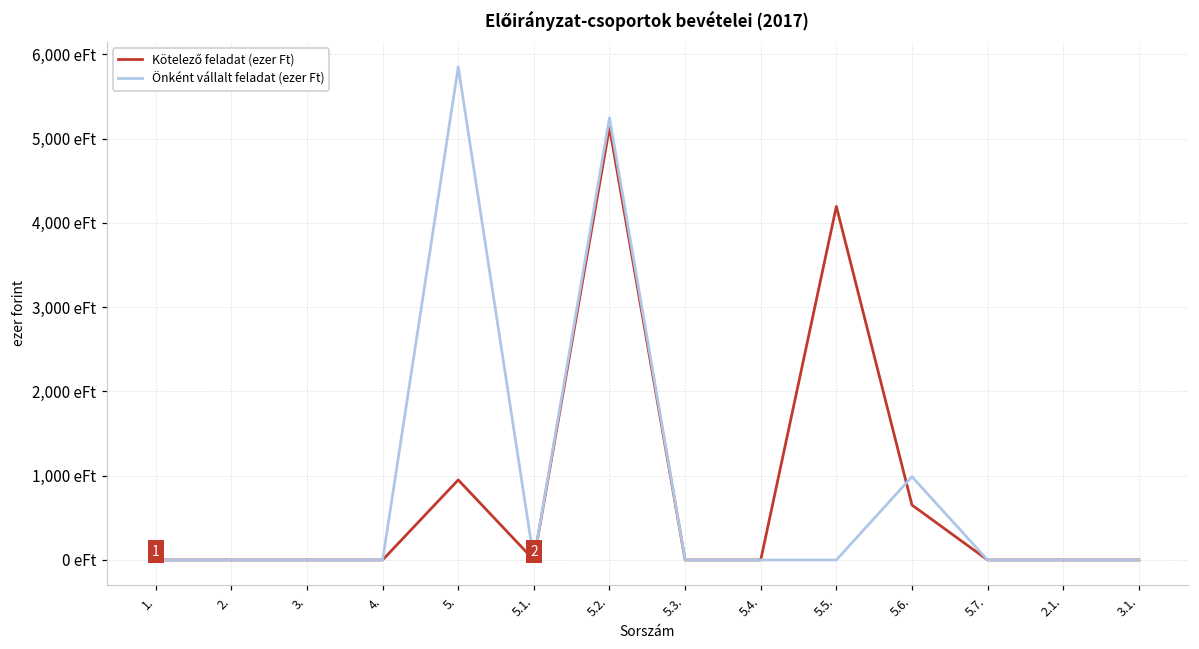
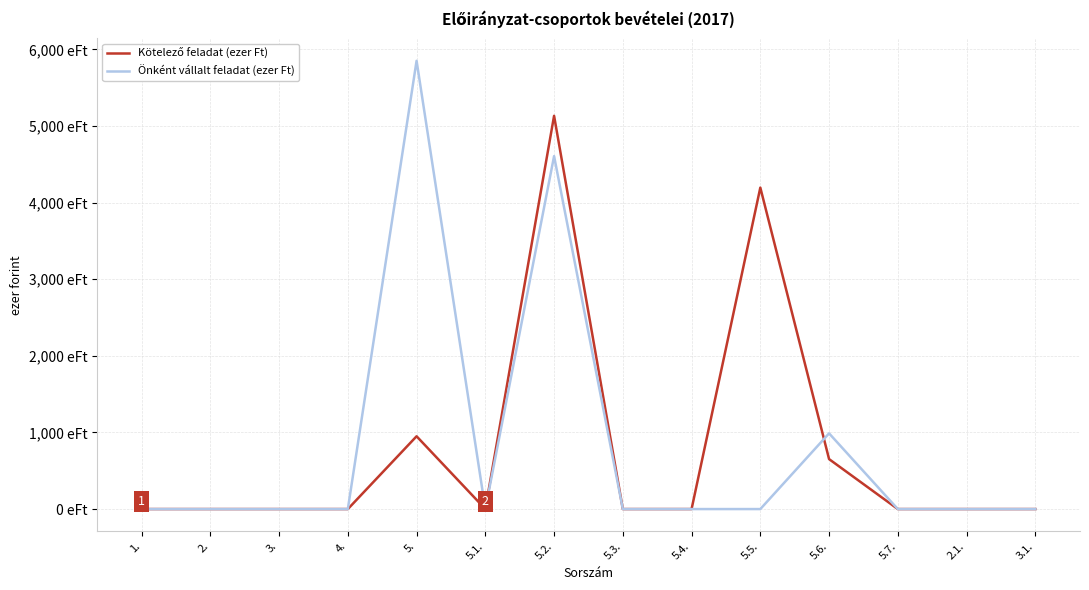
Önként vállalt feladat (ezer Ft), 5.2.: 5,200 eFt -> 4,600 eFt
